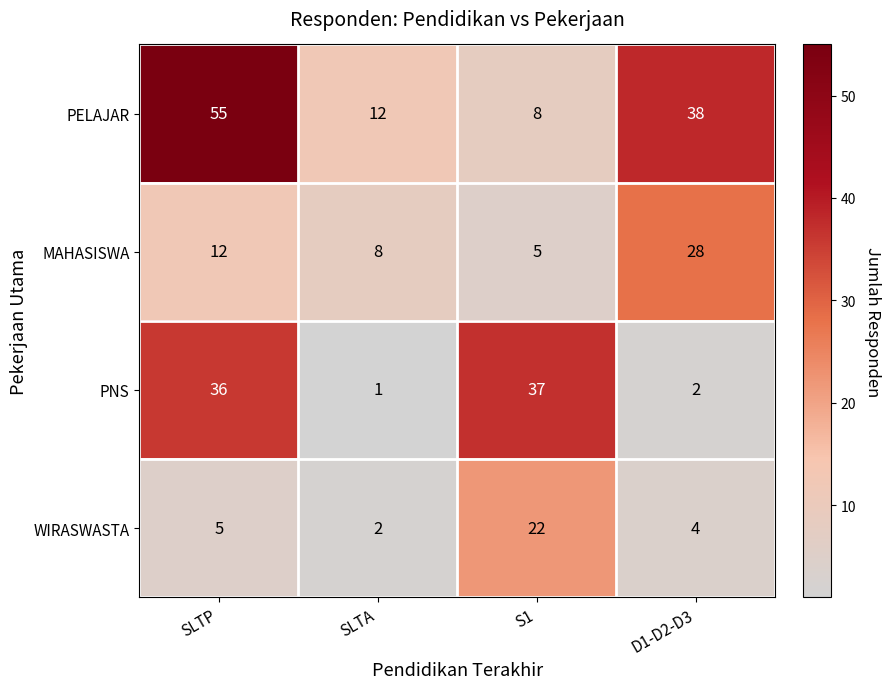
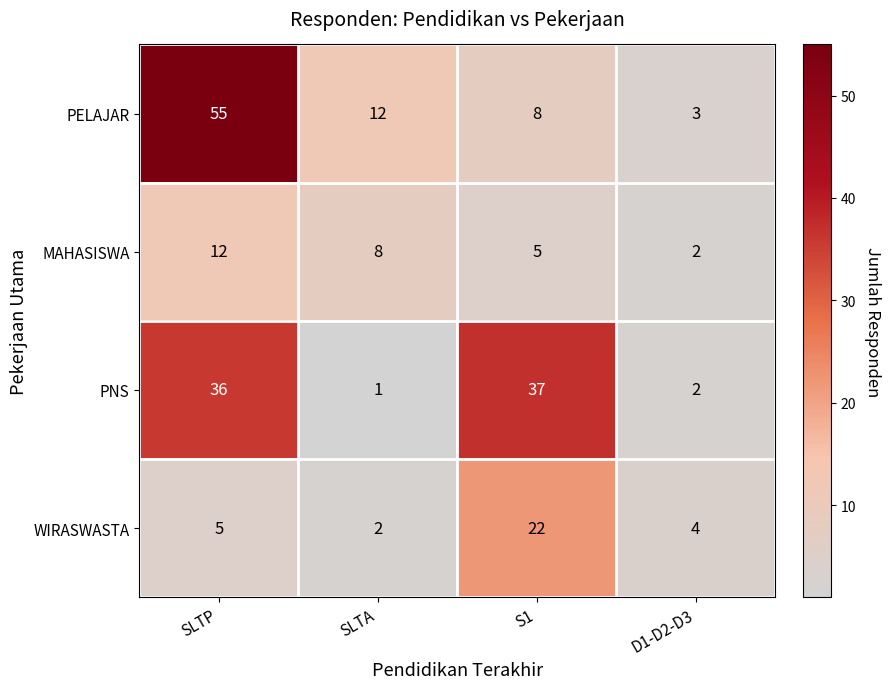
PELAJAR, D1-D2-D3: 38 -> 3
MAHASISWA, D1-D2-D3: 28 -> 2
